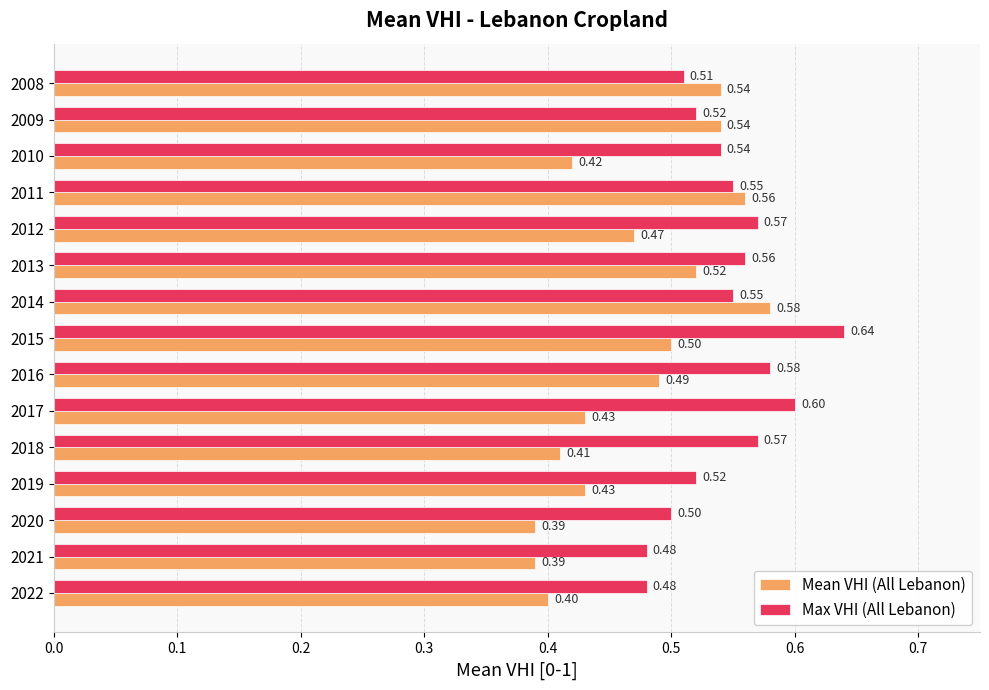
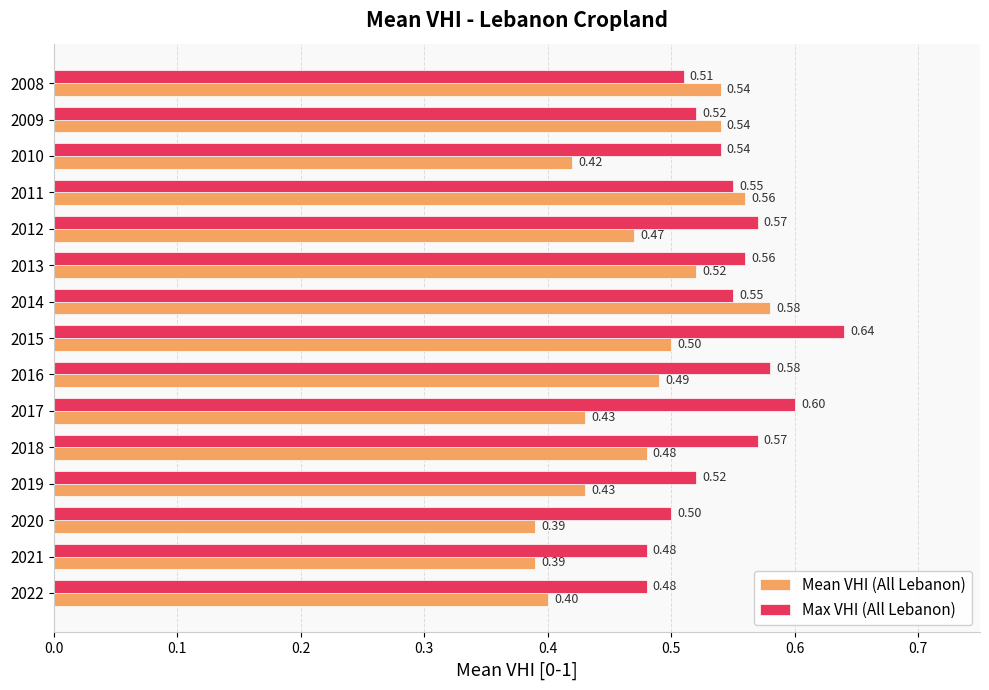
Mean VHI (All Lebanon), 2018: 0.41 -> 0.48
